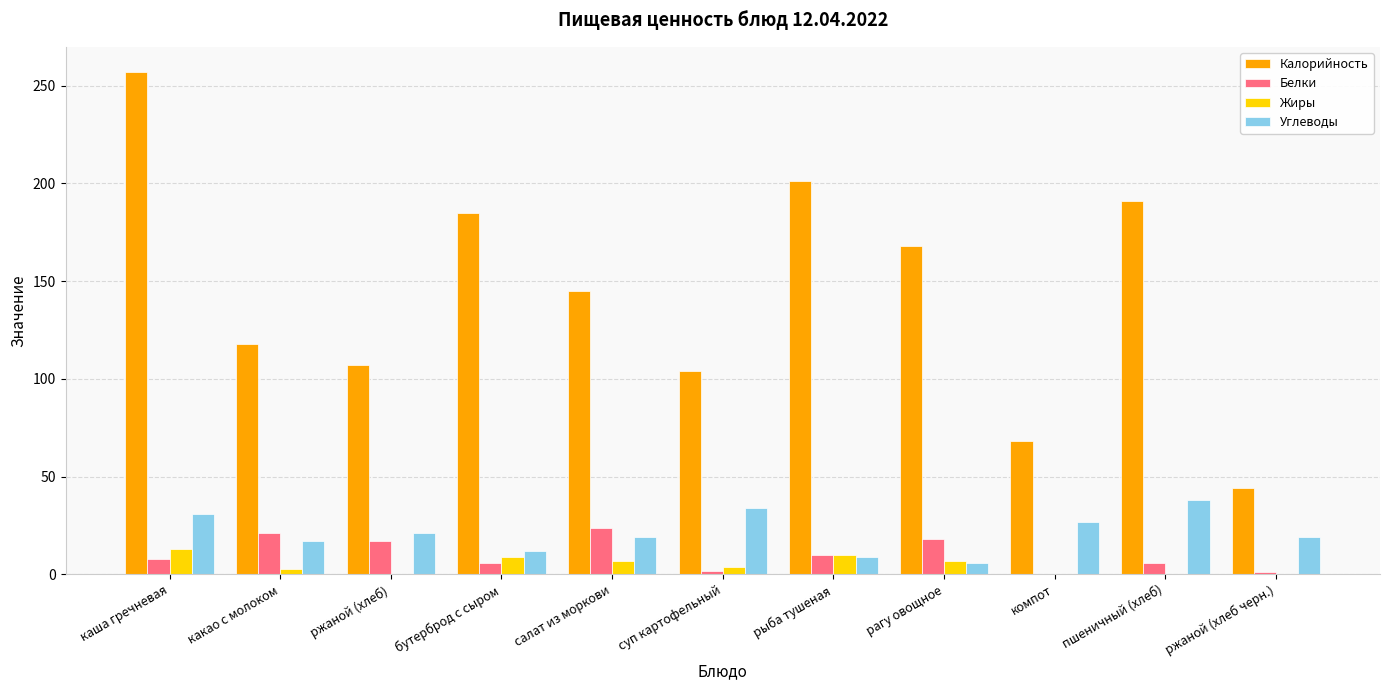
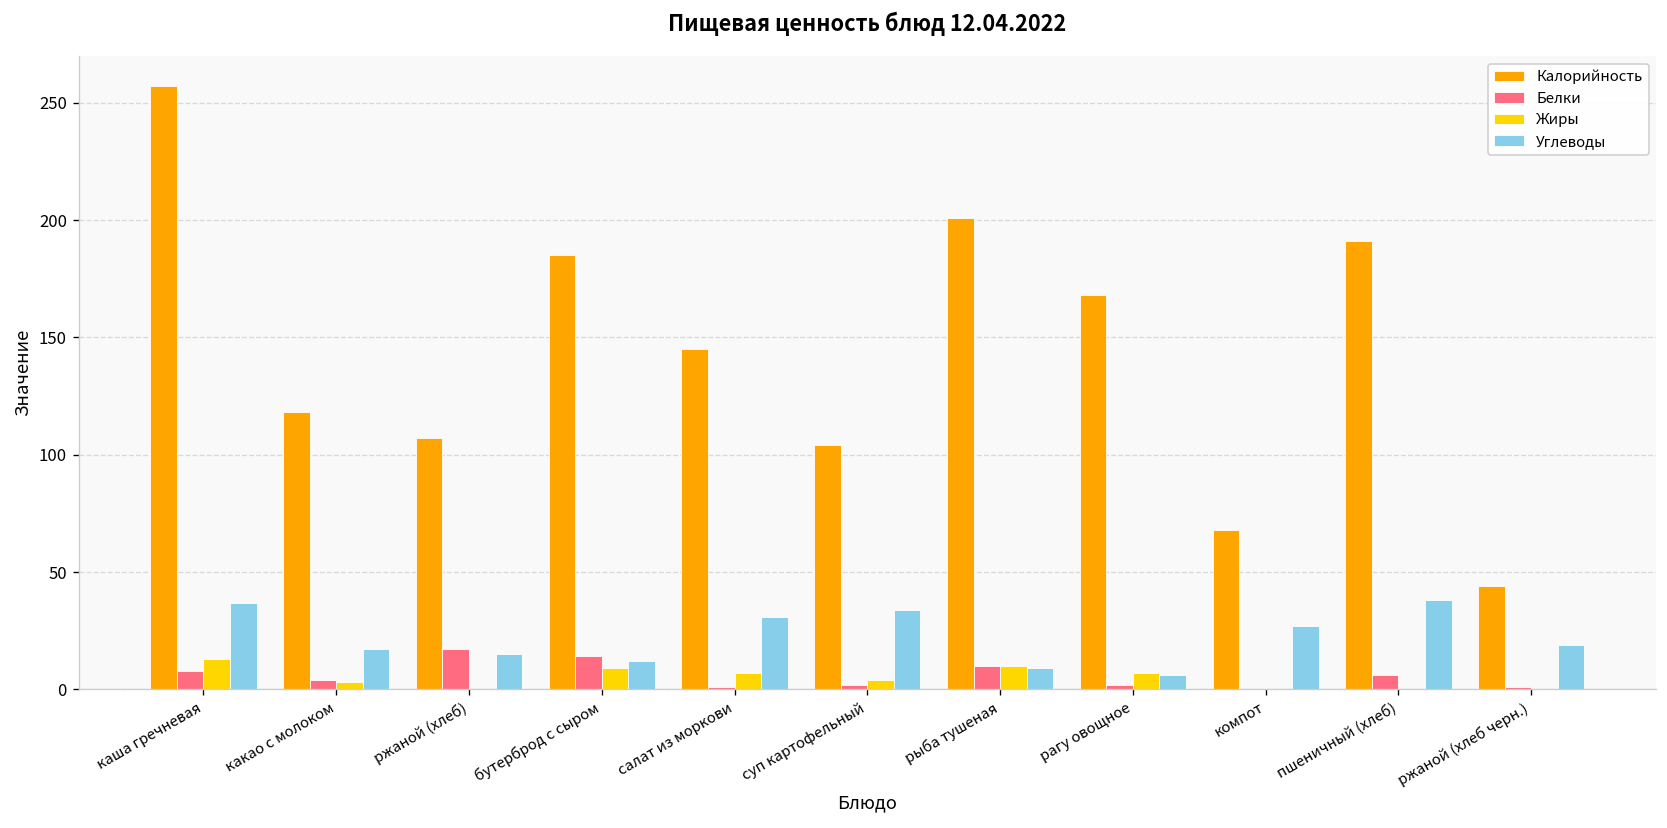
Углеводы, каша гречневая: 31 -> 37
Белки, какао с молоком: 21 -> 4
Углеводы, ржаной (хлеб): 21 -> 15
Белки, бутерброд с сыром: 6 -> 14
Белки, салат из моркови: 24 -> 1
Углеводы, салат из моркови: 19 -> 31
Белки, рагу овощное: 18 -> 2
